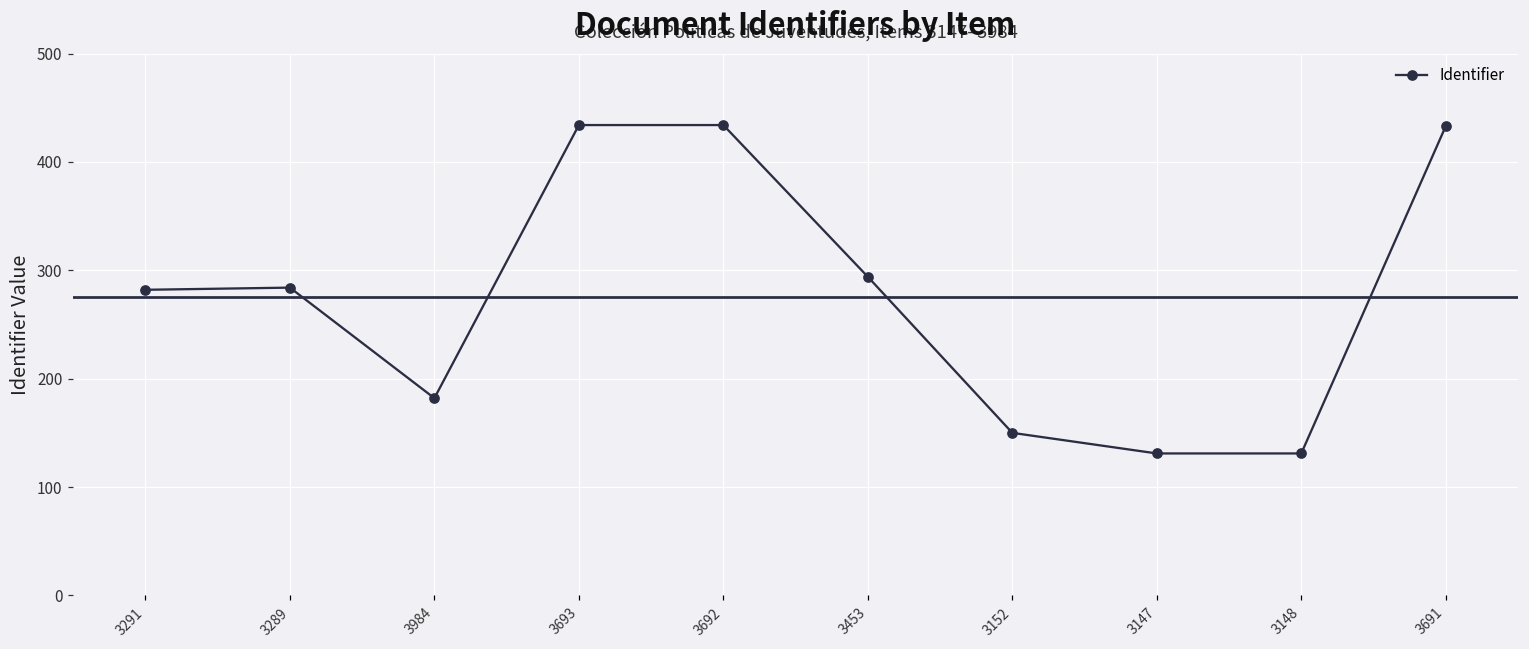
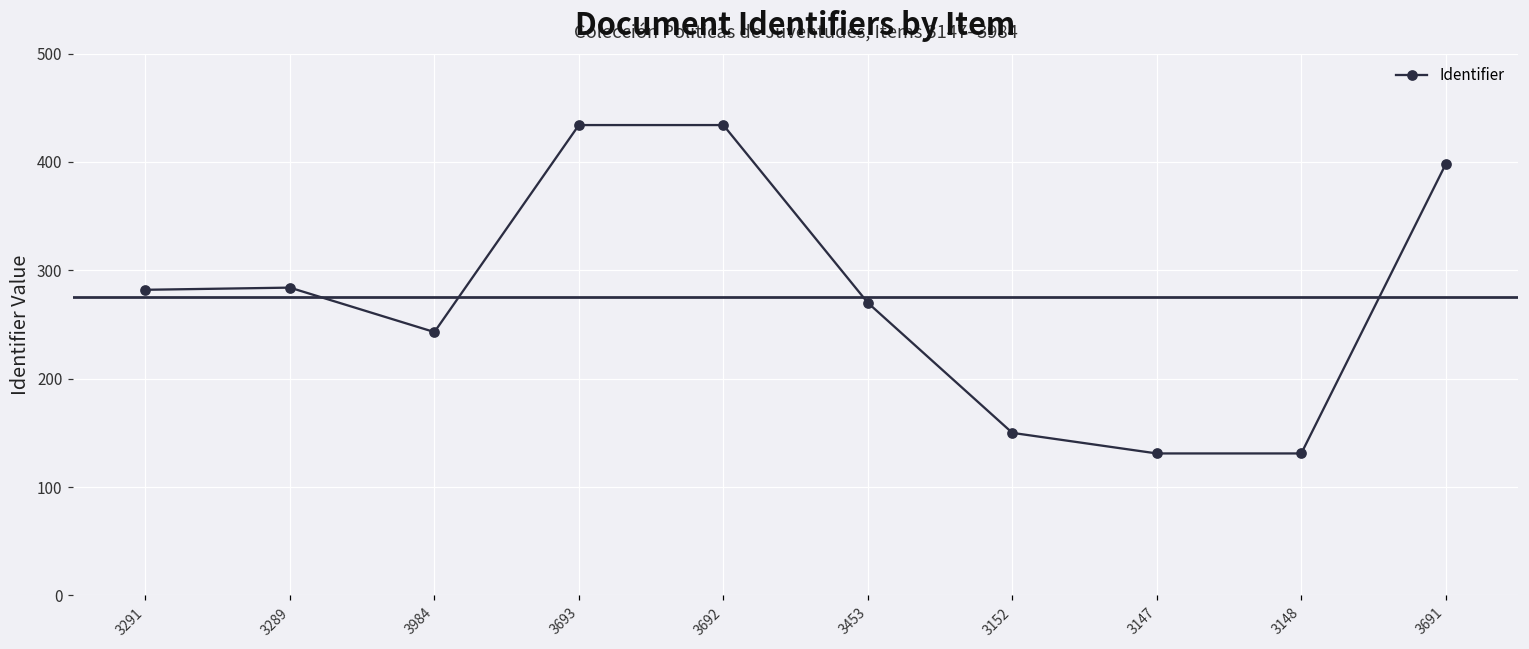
3984: 180 -> 240
3453: 290 -> 270
3691: 430 -> 400
